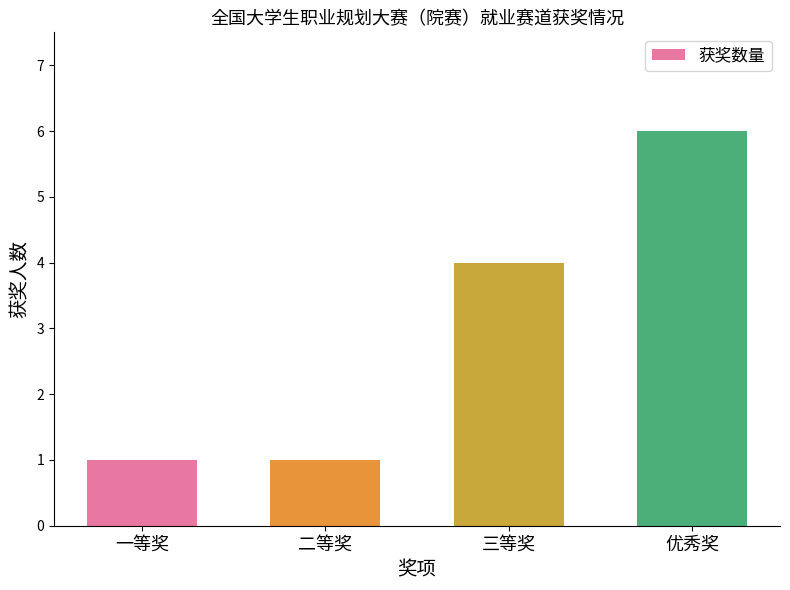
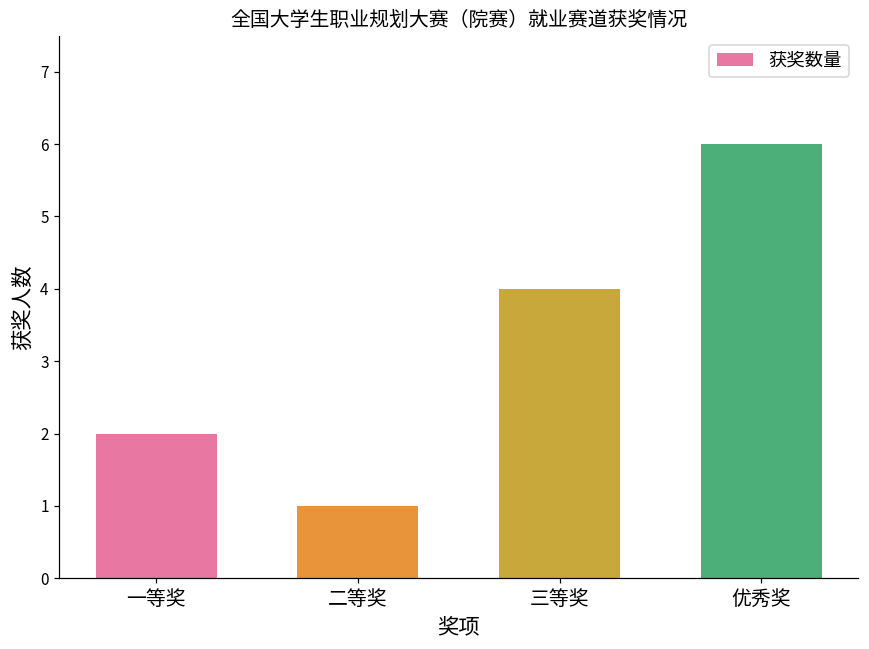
一等奖: 1 -> 2
